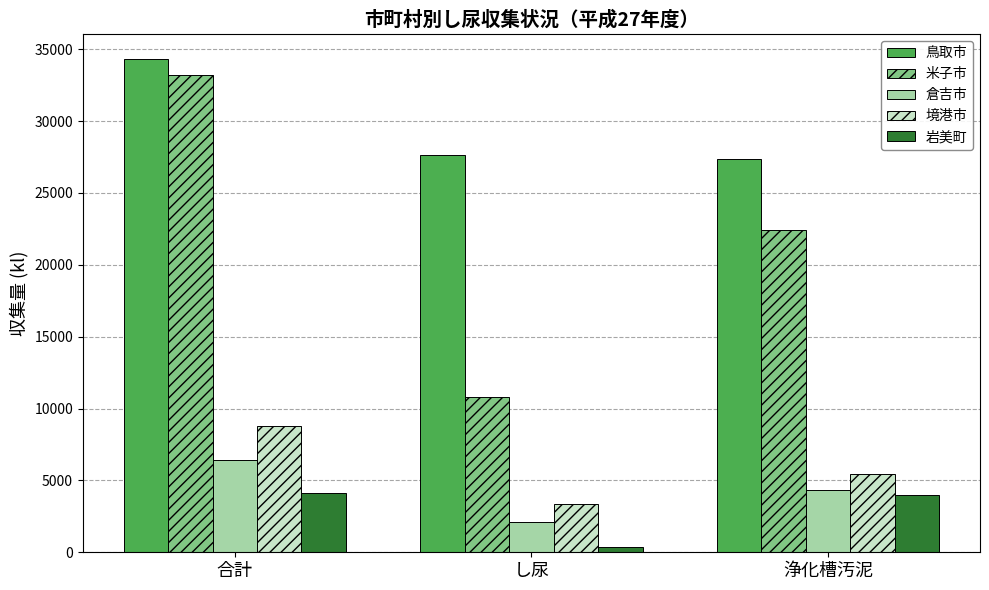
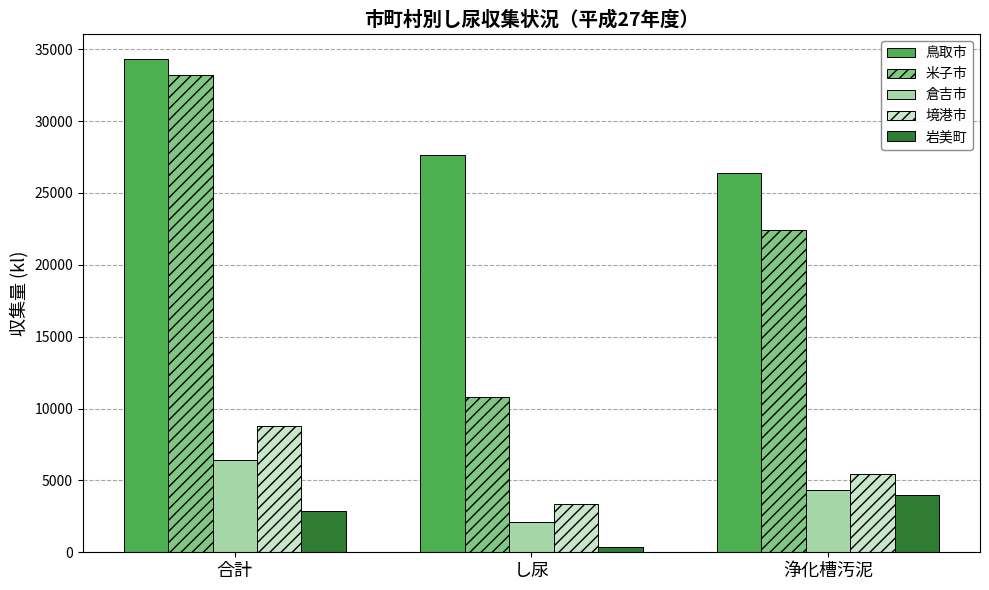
岩美町, 合計: 4100 -> 2900
鳥取市, 浄化槽汚泥: 27300 -> 26400
